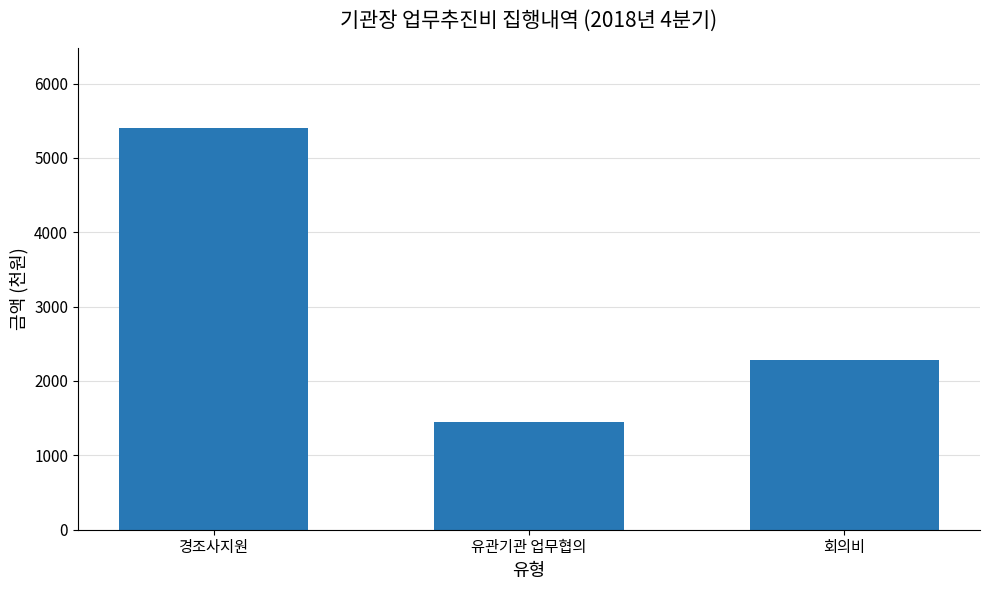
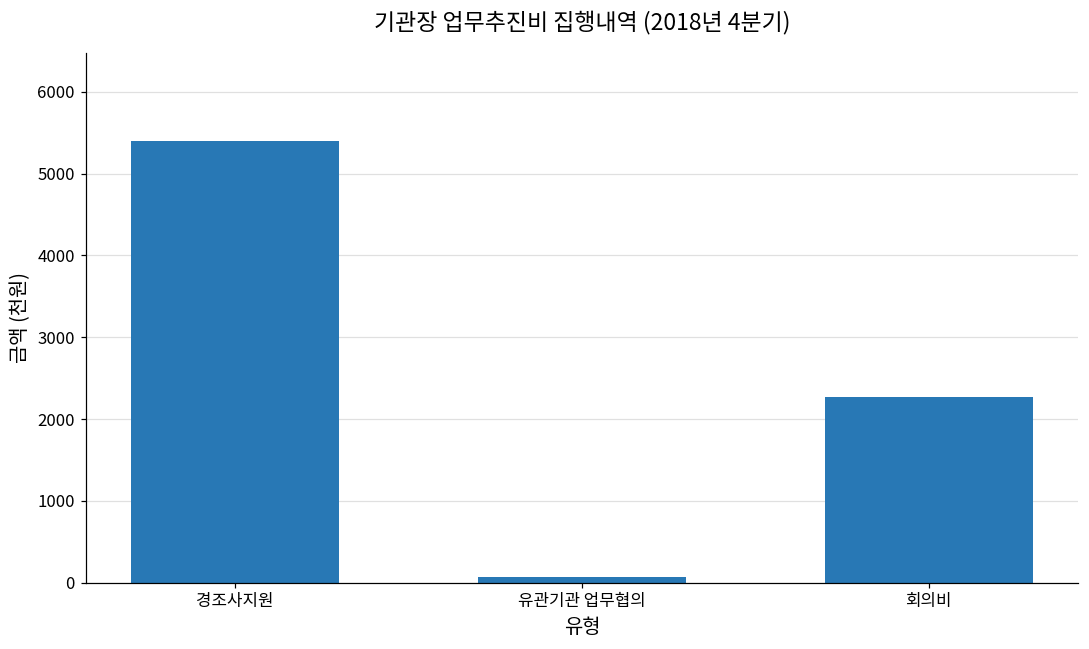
유관기관 업무협의: 1400 -> 100
